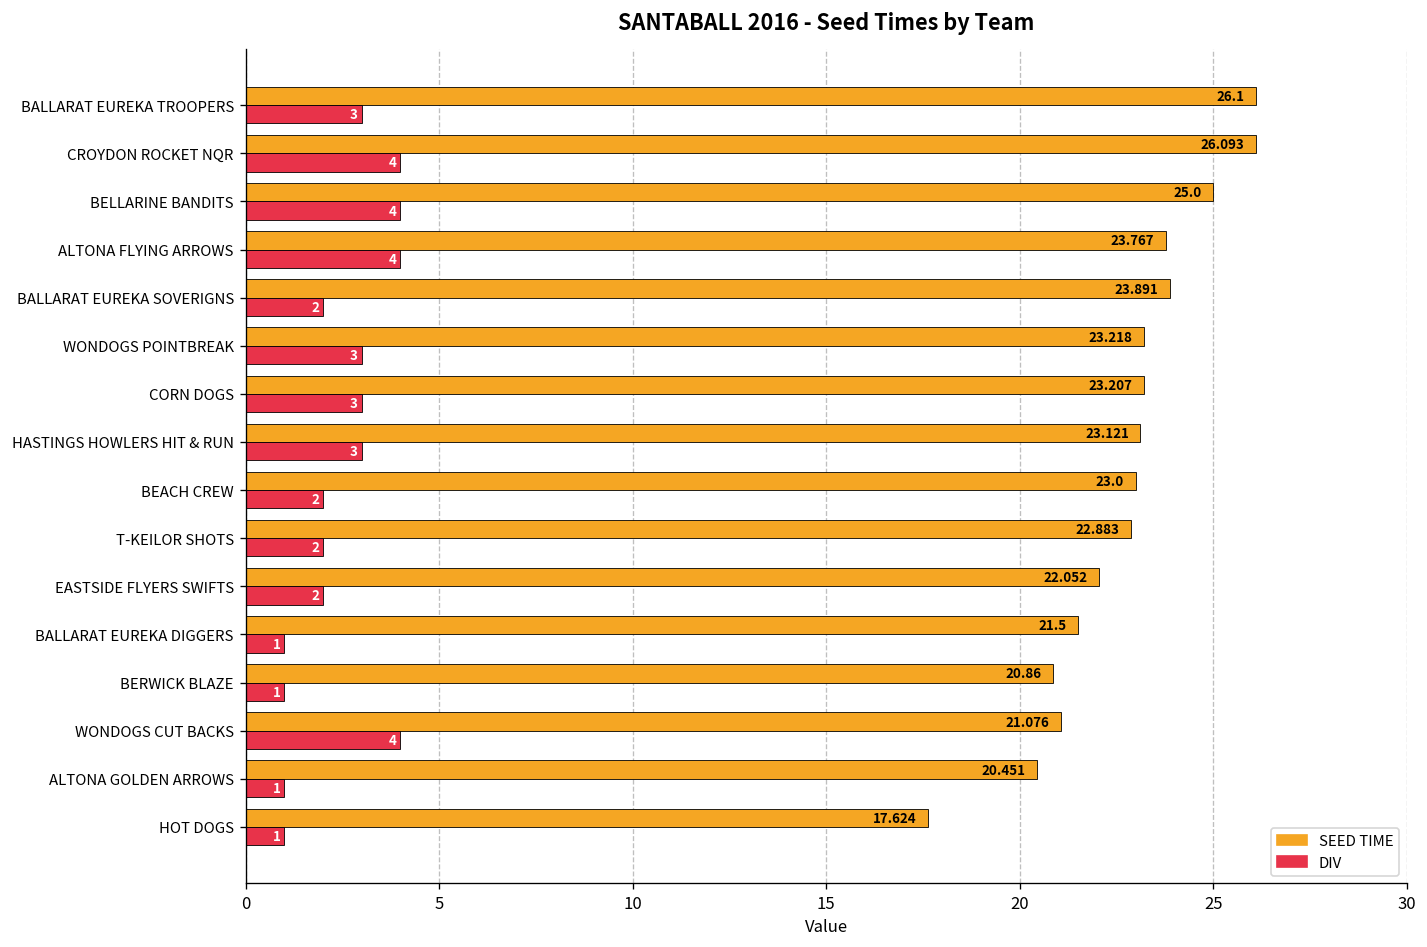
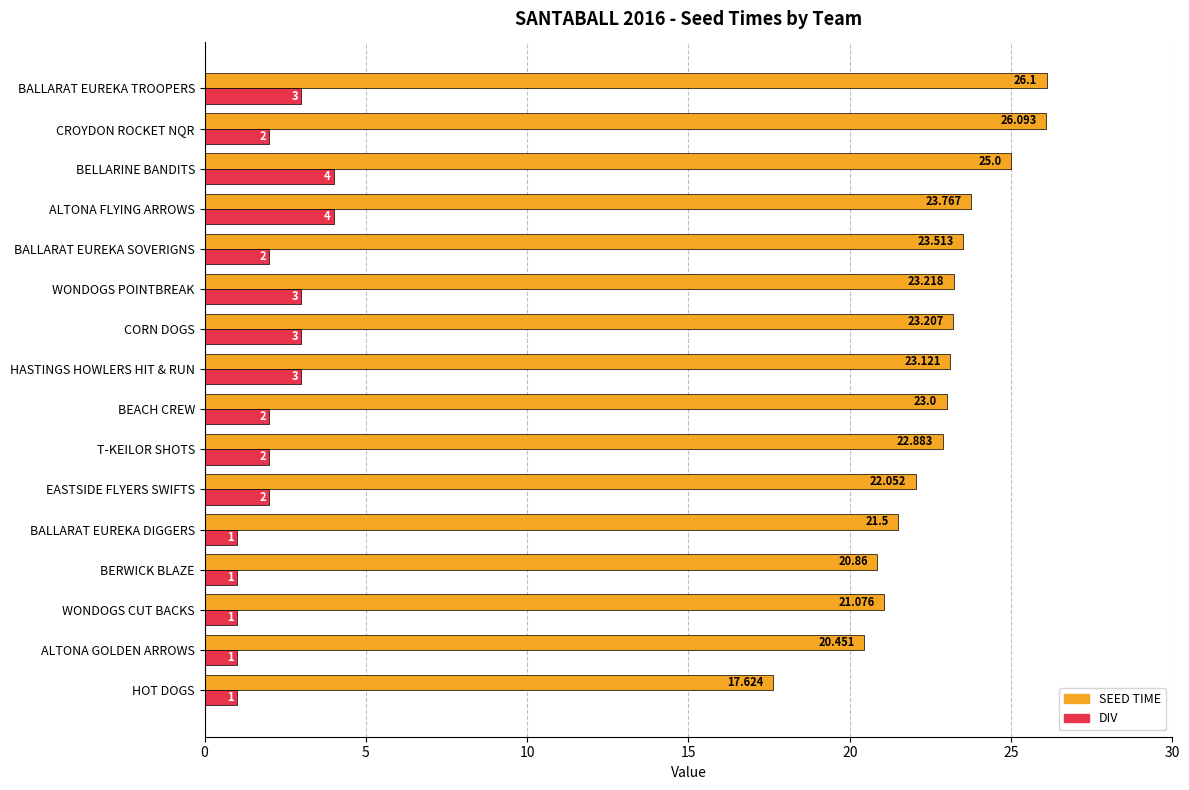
DIV, CROYDON ROCKET NQR: 4 -> 2
SEED TIME, BALLARAT EUREKA SOVERIGNS: 23.891 -> 23.513
DIV, WONDOGS CUT BACKS: 4 -> 1
